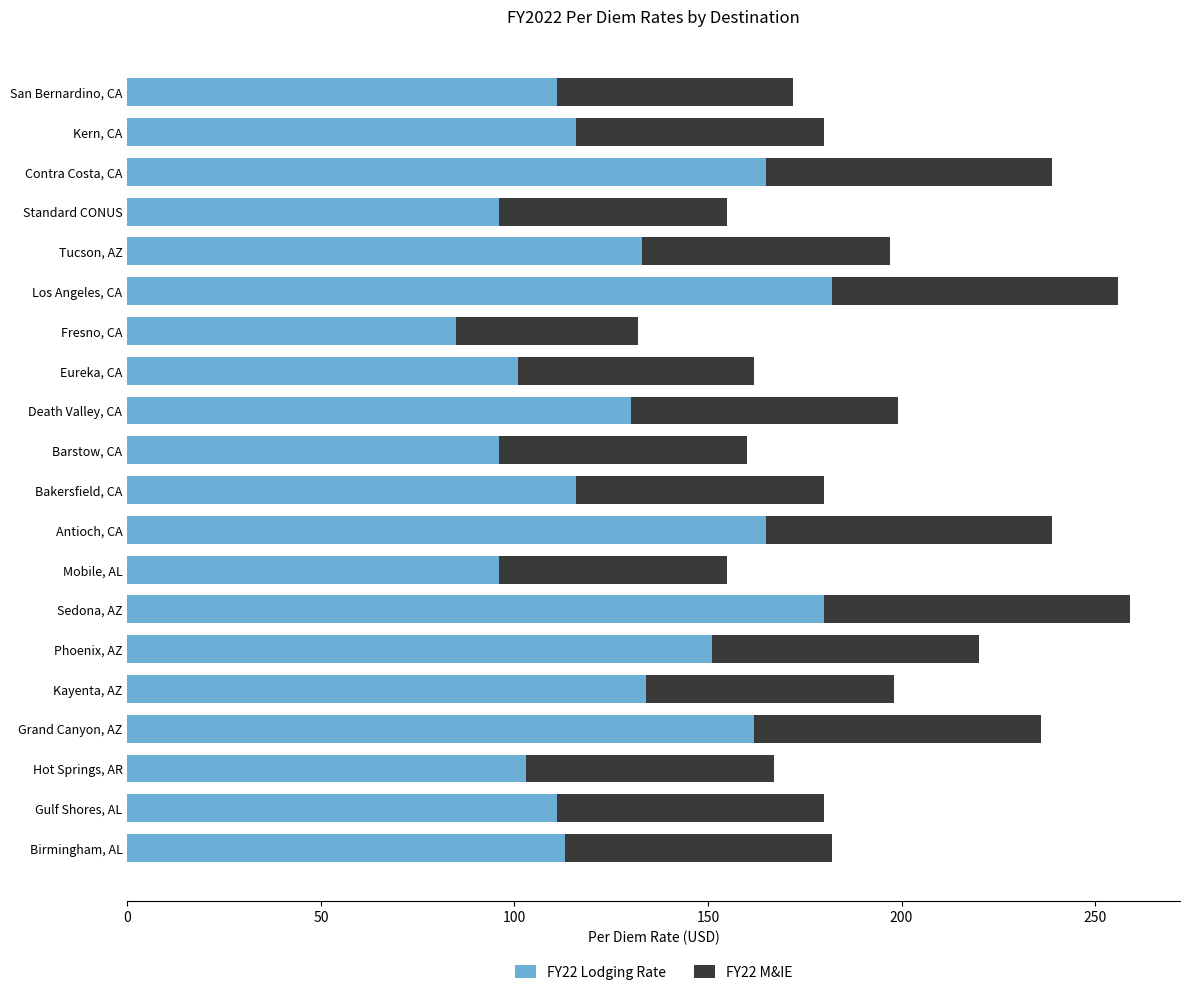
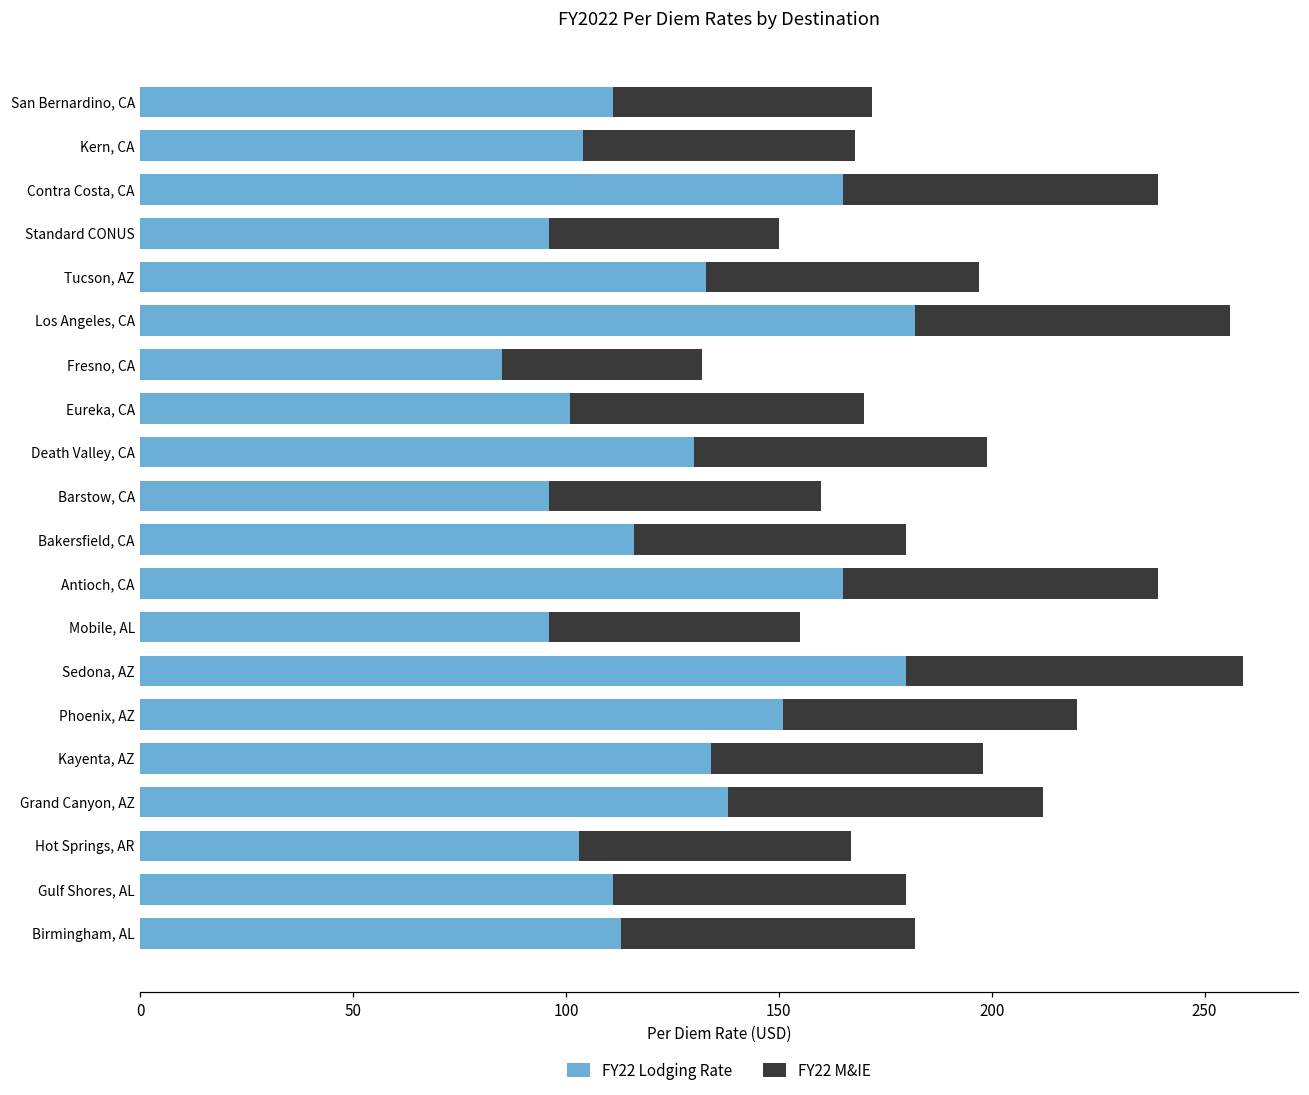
FY22 Lodging Rate, Kern, CA: 116 -> 104
FY22 M&IE, Standard CONUS: 59 -> 54
FY22 M&IE, Eureka, CA: 61 -> 69
FY22 Lodging Rate, Grand Canyon, AZ: 162 -> 138
